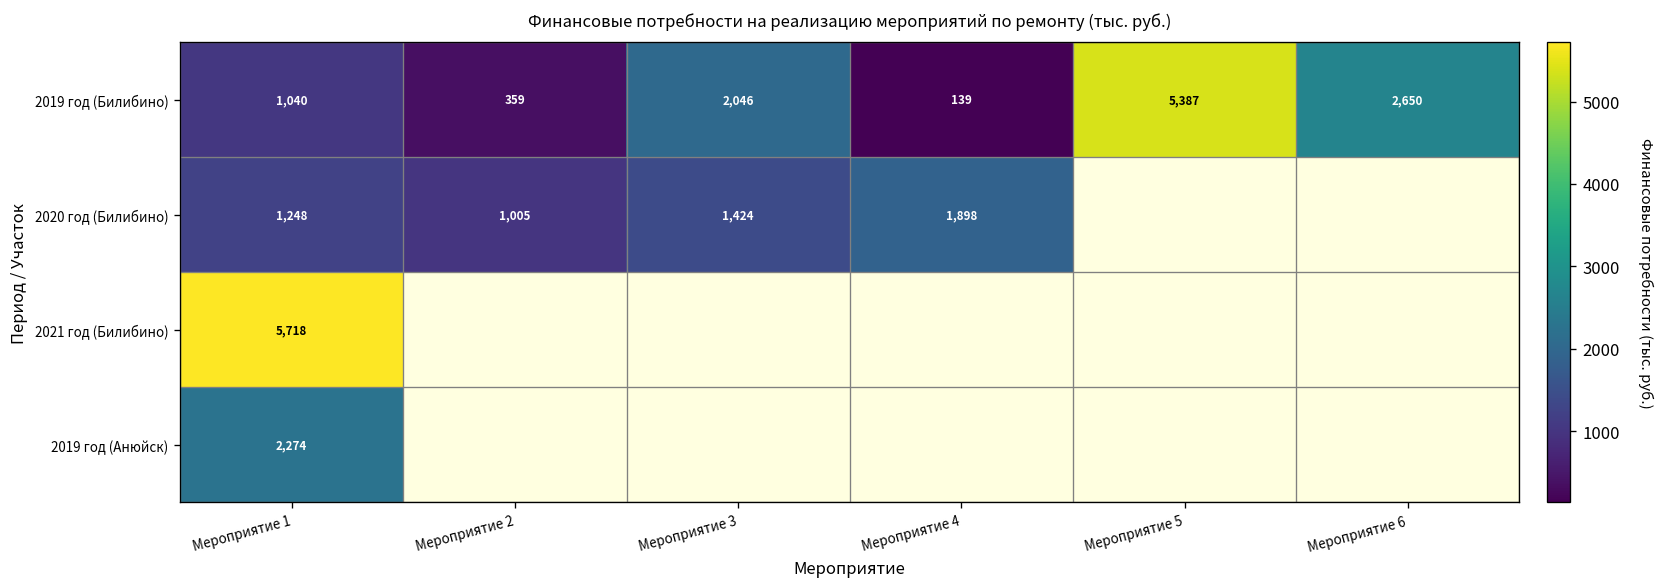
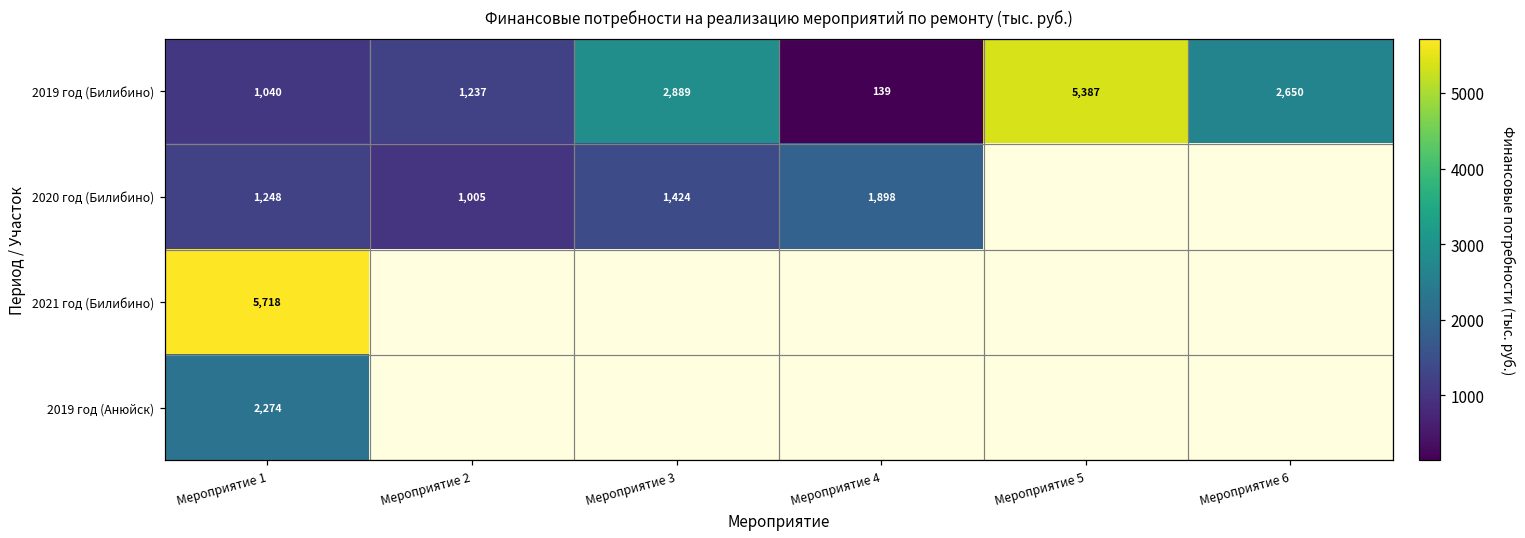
2019 год (Билибино), Мероприятие 2: 359 -> 1,237
2019 год (Билибино), Мероприятие 3: 2,046 -> 2,889
